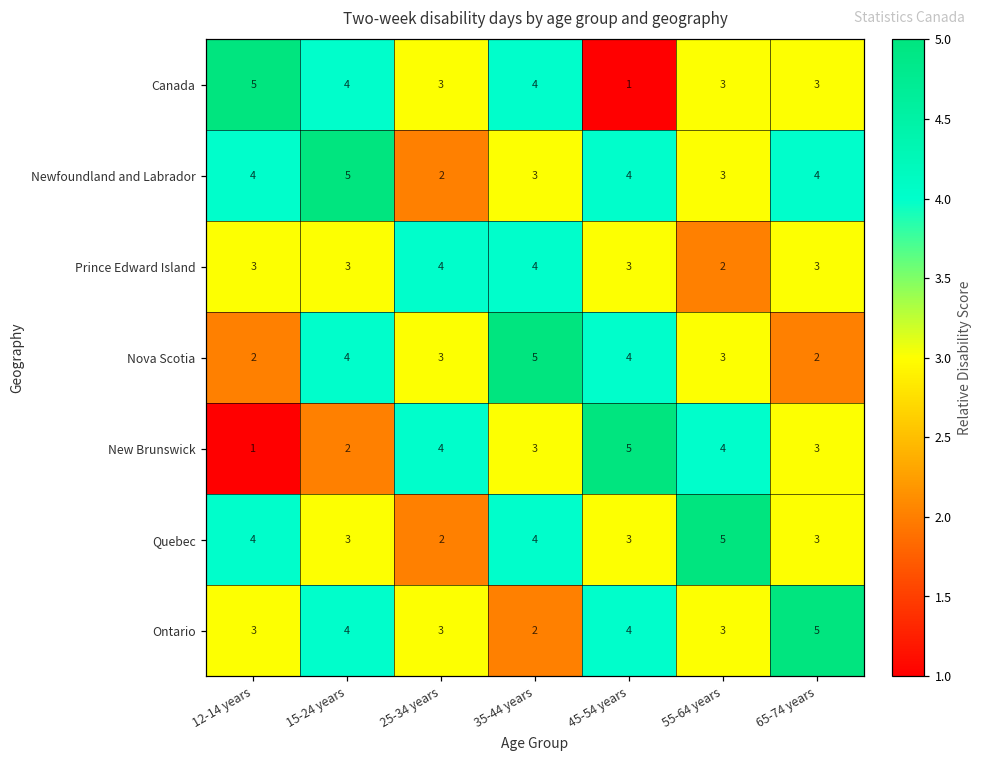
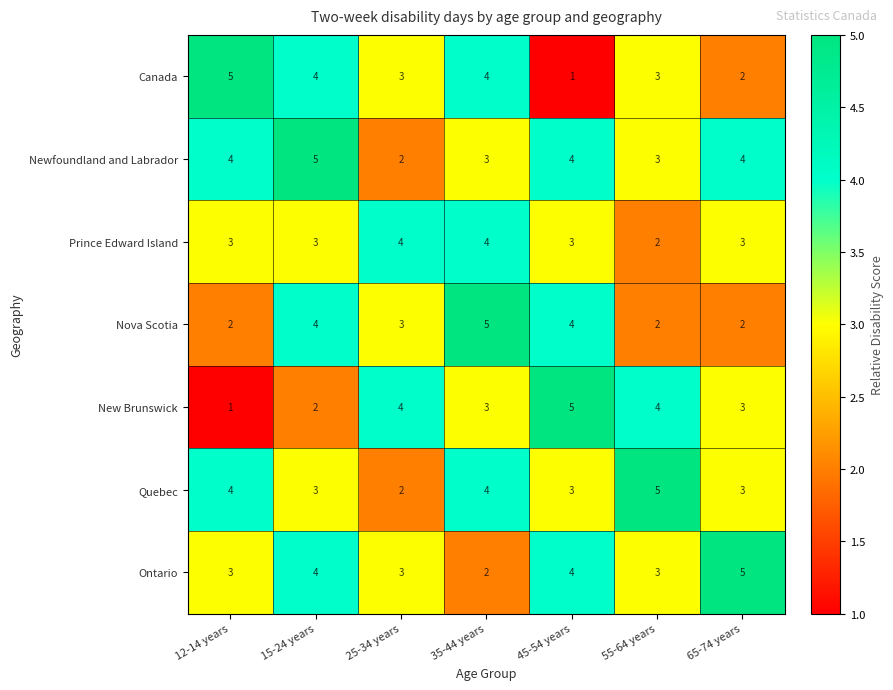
Canada, 65-74 years: 3 -> 2
Nova Scotia, 55-64 years: 3 -> 2
